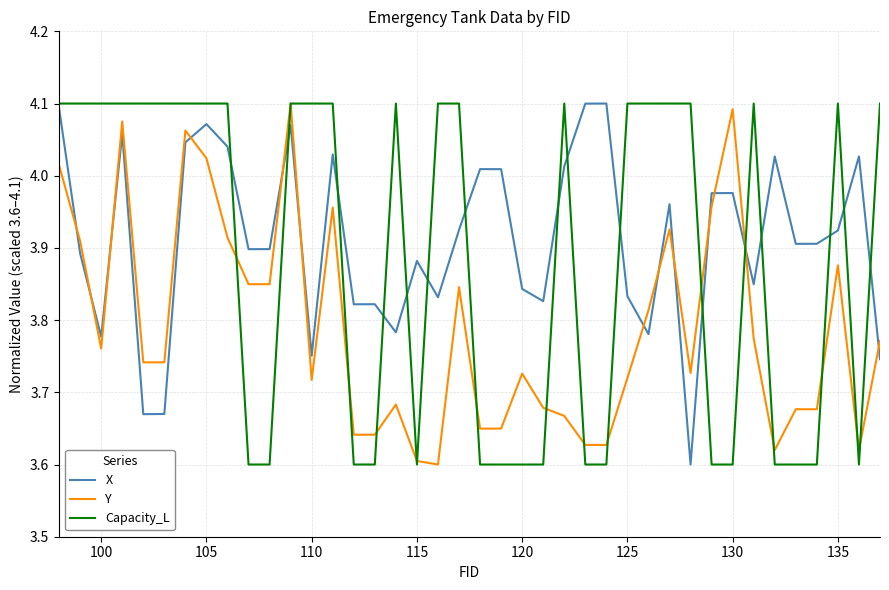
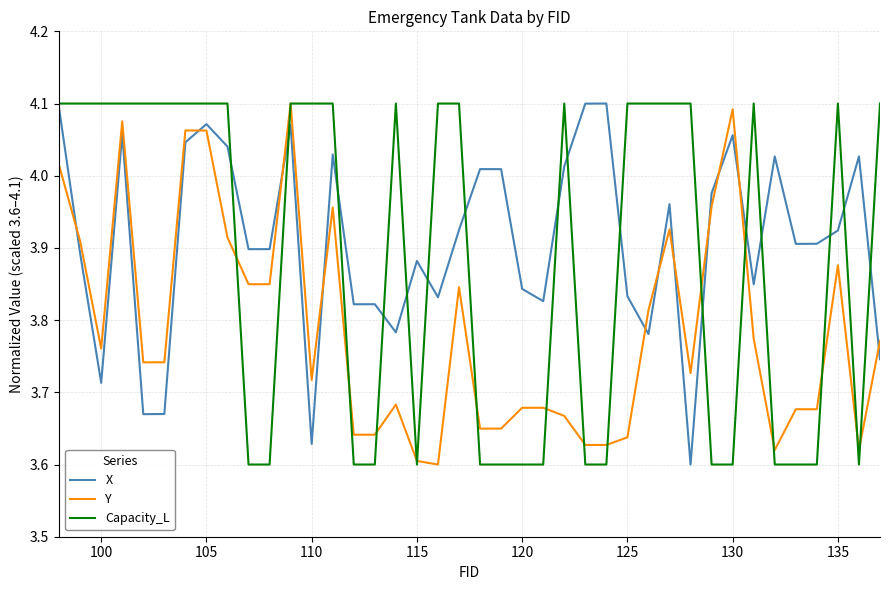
X, 100: 3.78 -> 3.71
Y, 105: 4.02 -> 4.06
X, 110: 3.75 -> 3.63
Y, 120: 3.73 -> 3.68
Y, 125: 3.72 -> 3.64
X, 130: 3.98 -> 4.06
